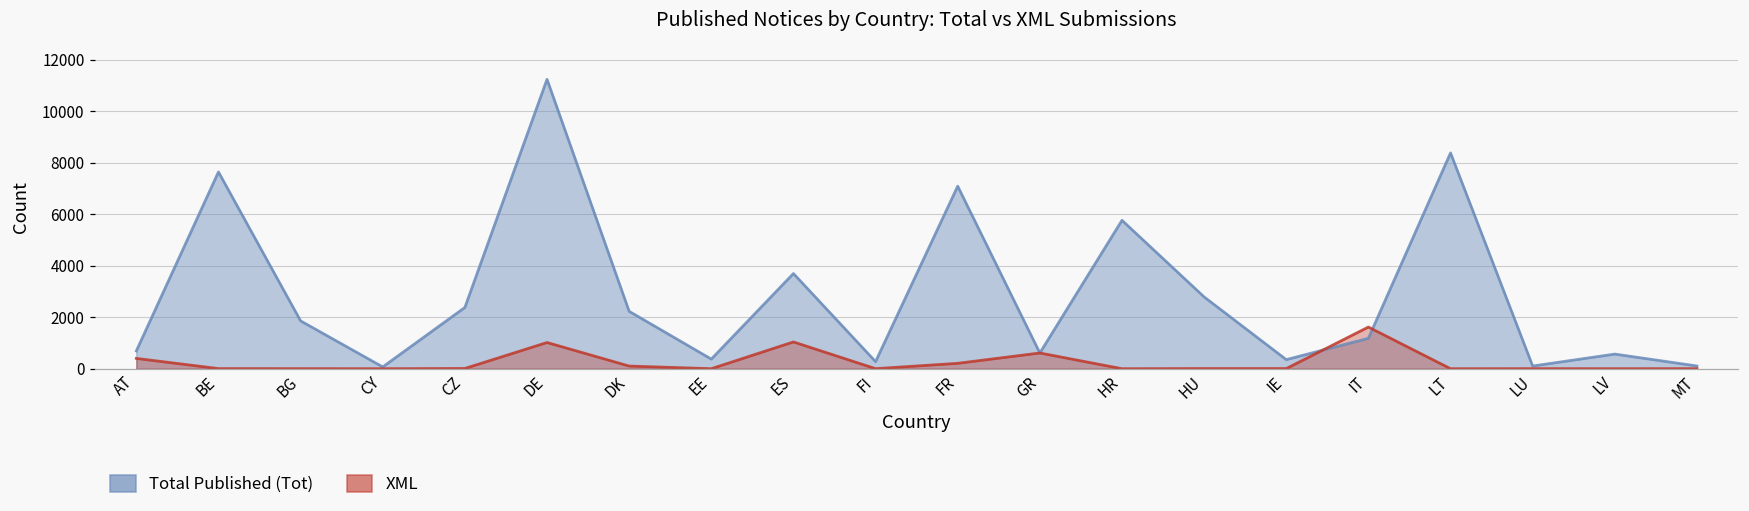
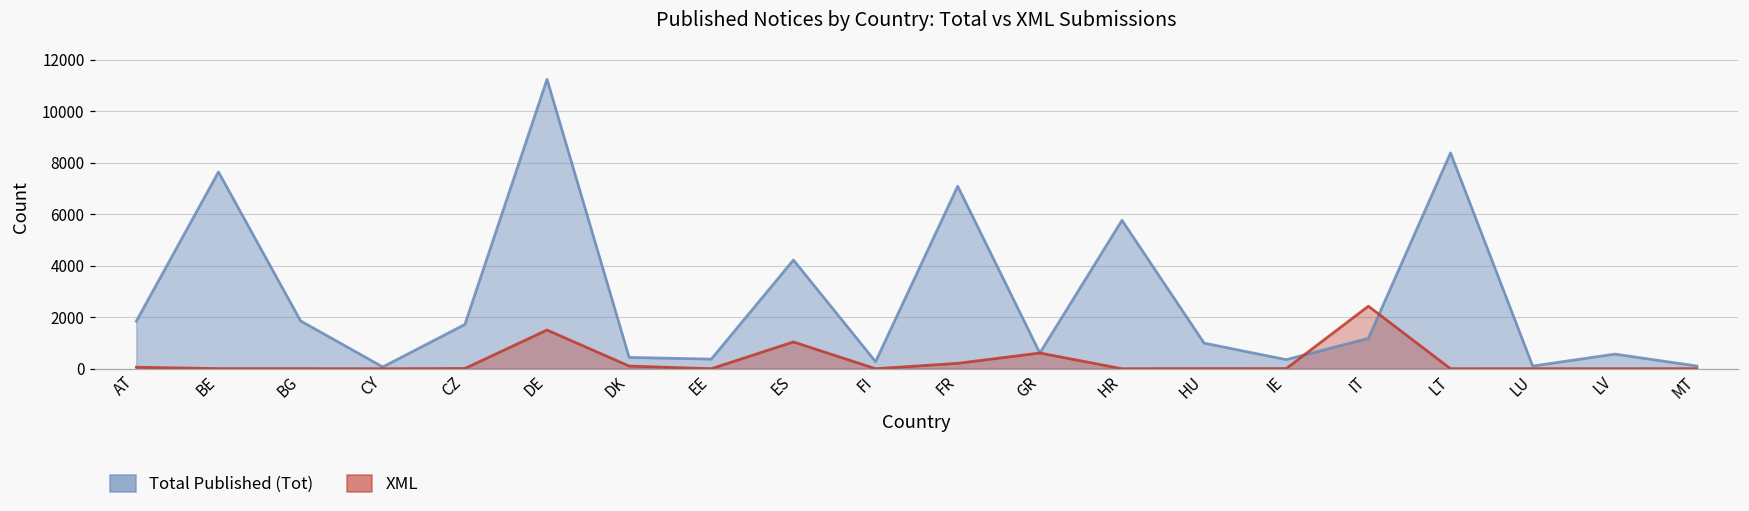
Total Published (Tot), AT: 700 -> 1800
XML, AT: 400 -> 100
Total Published (Tot), CZ: 2400 -> 1700
XML, DE: 1000 -> 1500
Total Published (Tot), DK: 2200 -> 400
Total Published (Tot), ES: 3700 -> 4200
Total Published (Tot), HU: 2800 -> 1000
XML, IT: 1600 -> 2400
